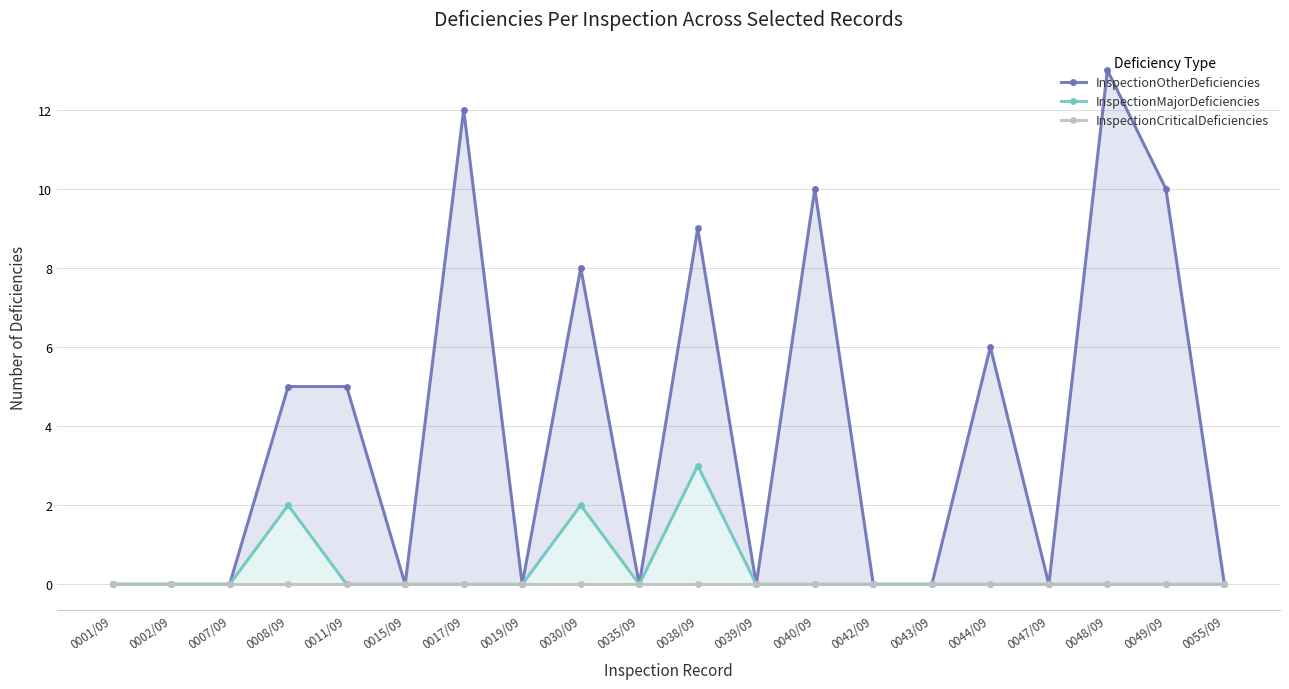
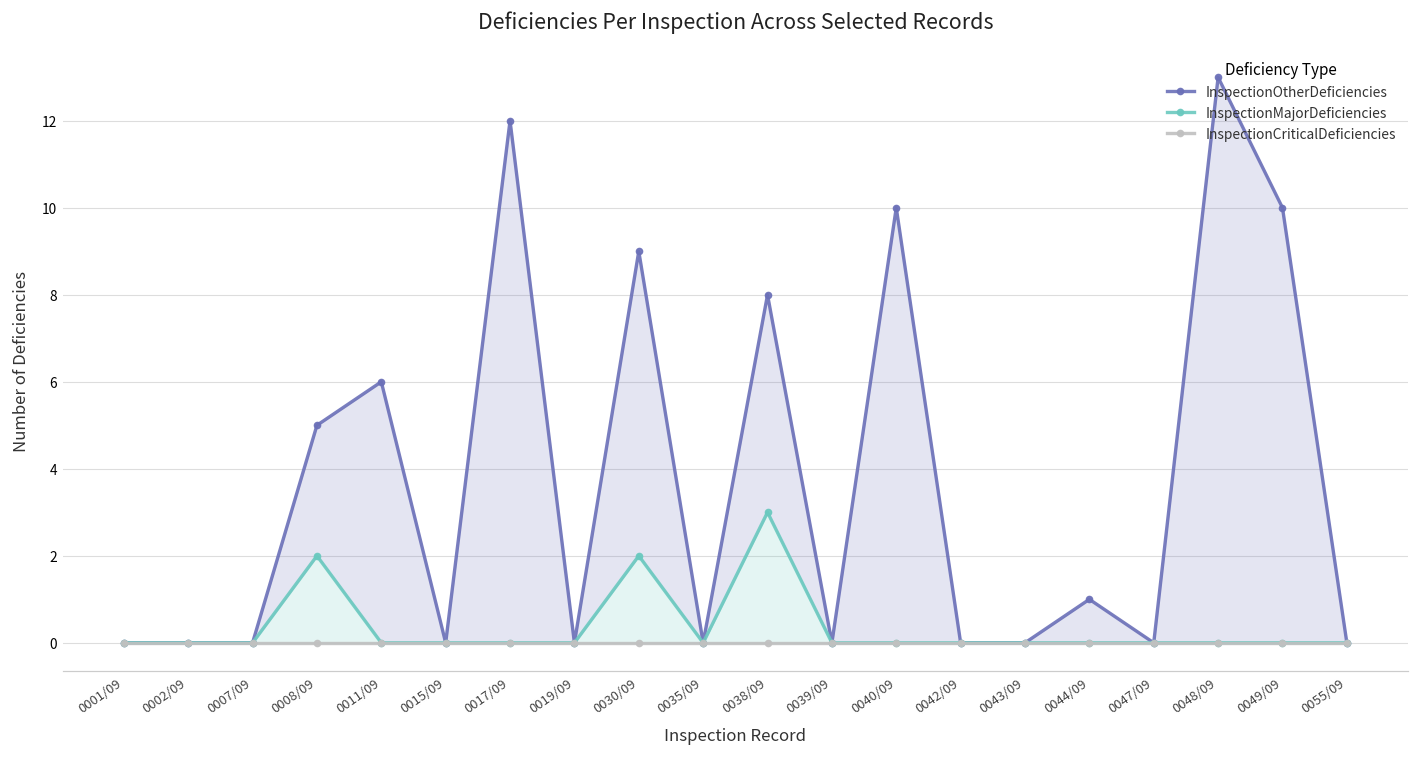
InspectionOtherDeficiencies, 0011/09: 5 -> 6
InspectionOtherDeficiencies, 0030/09: 8 -> 9
InspectionOtherDeficiencies, 0038/09: 9 -> 8
InspectionOtherDeficiencies, 0044/09: 6 -> 1
